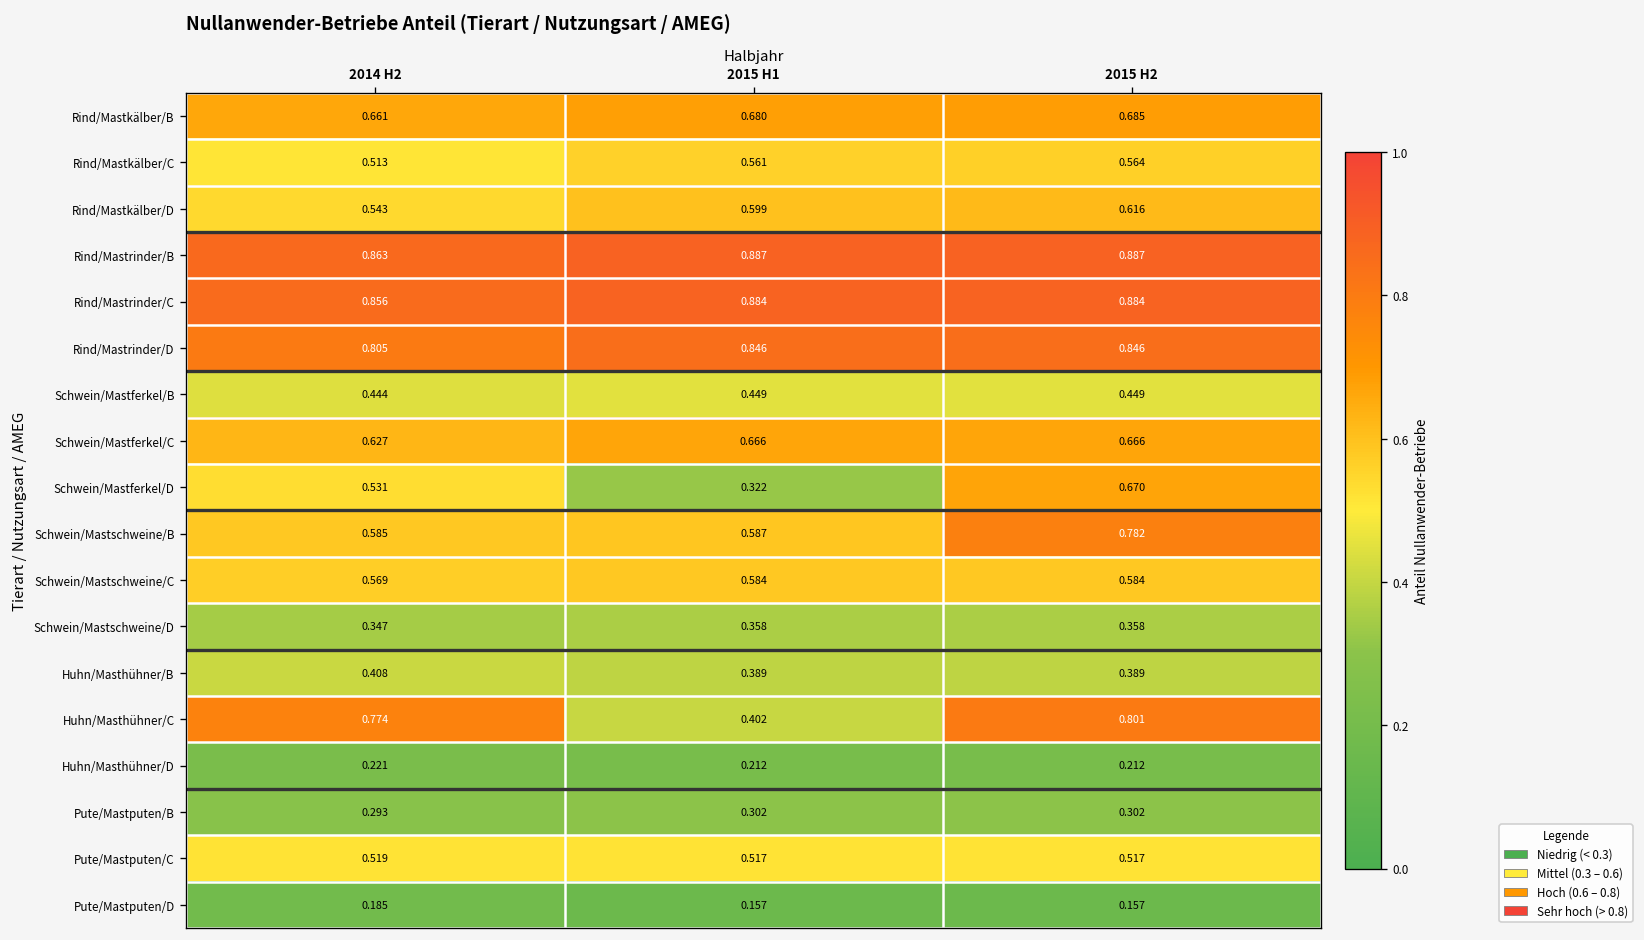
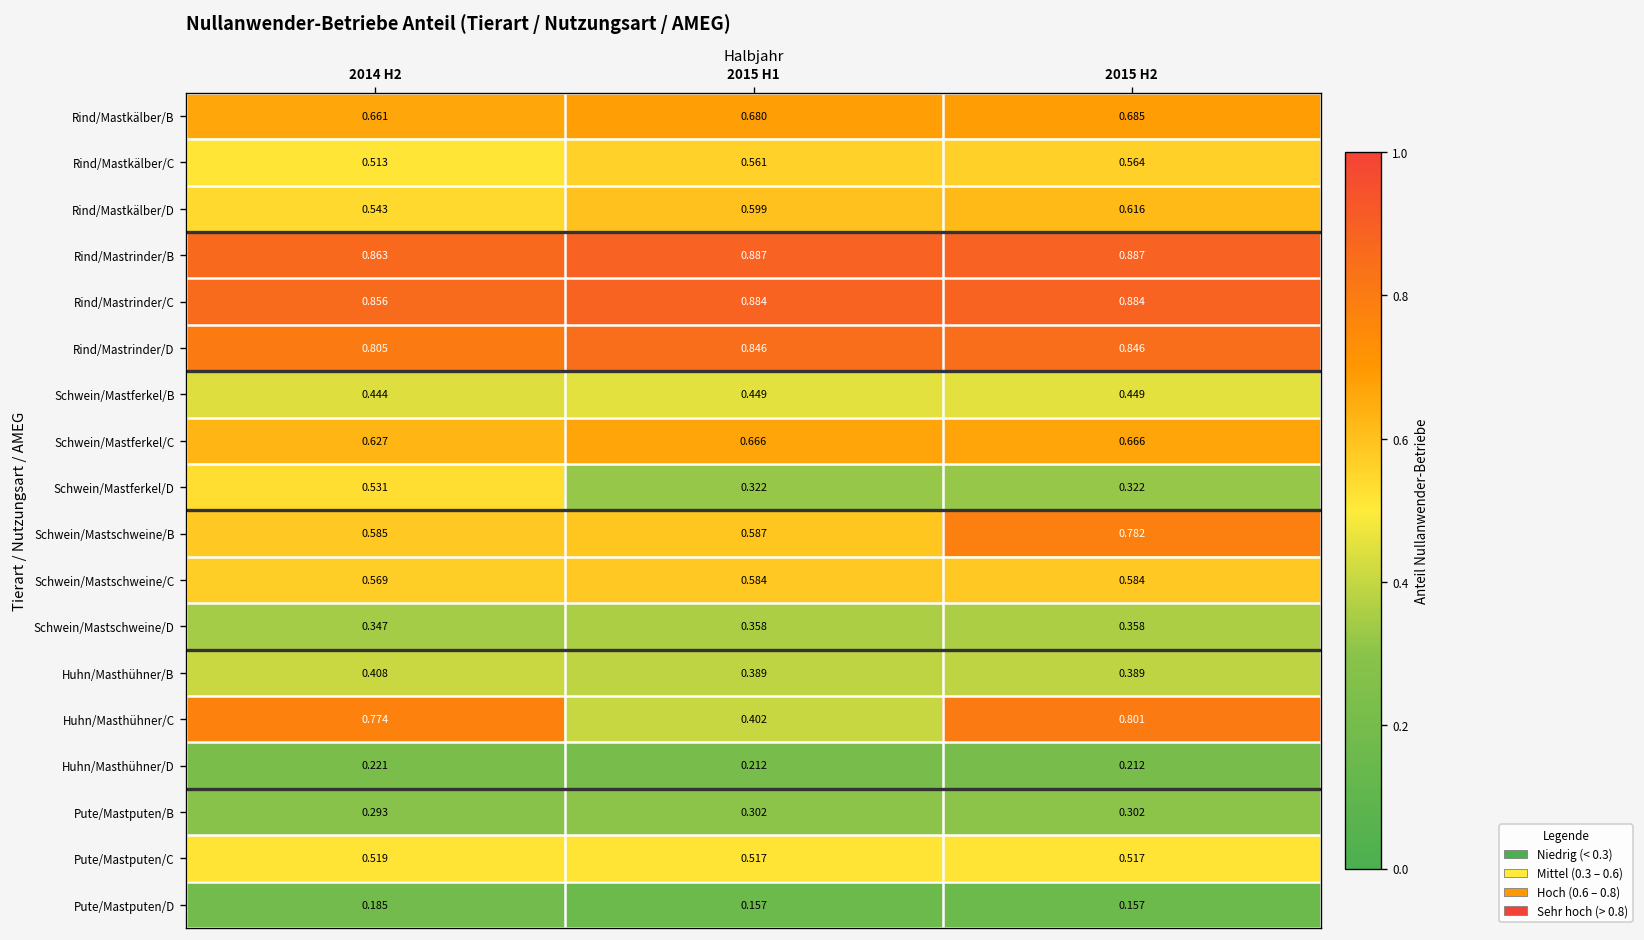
Schwein/Mastferkel/D, 2015 H2: 0.670 -> 0.322
